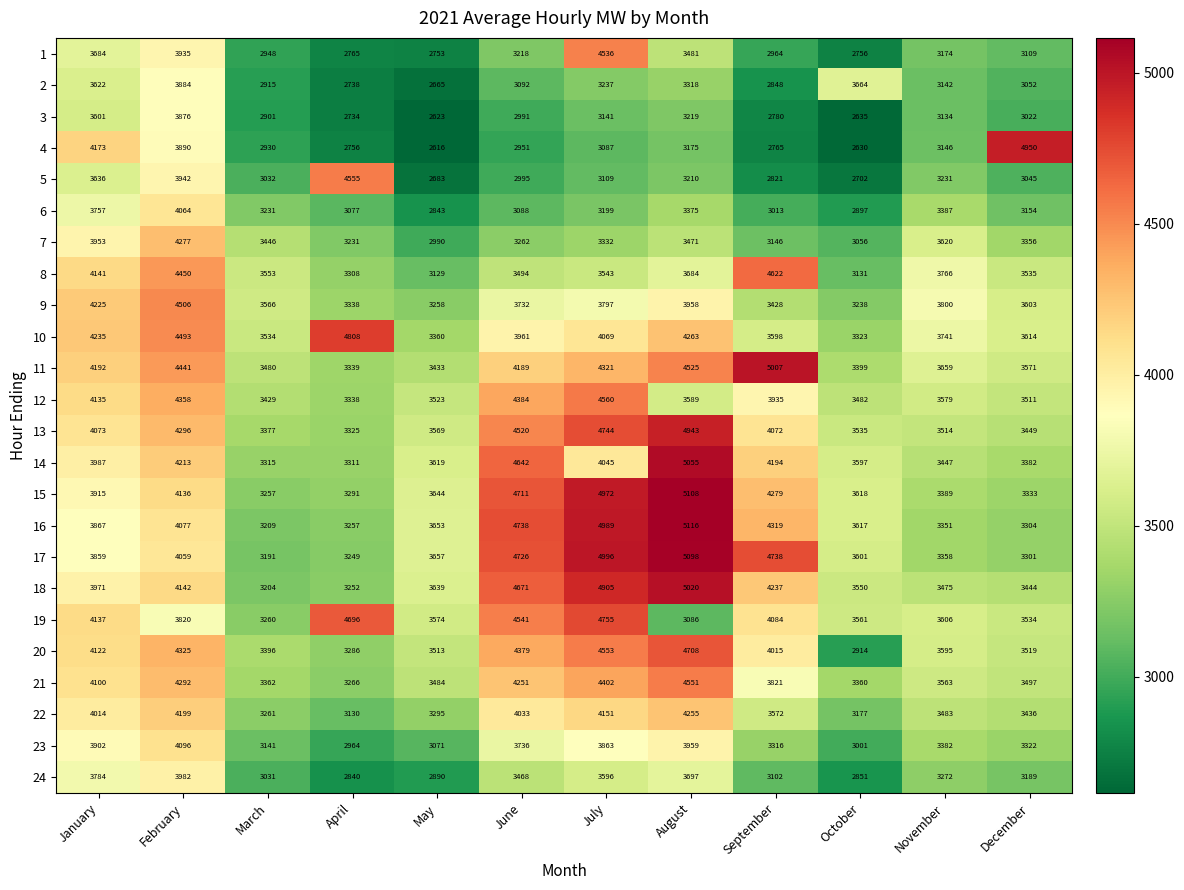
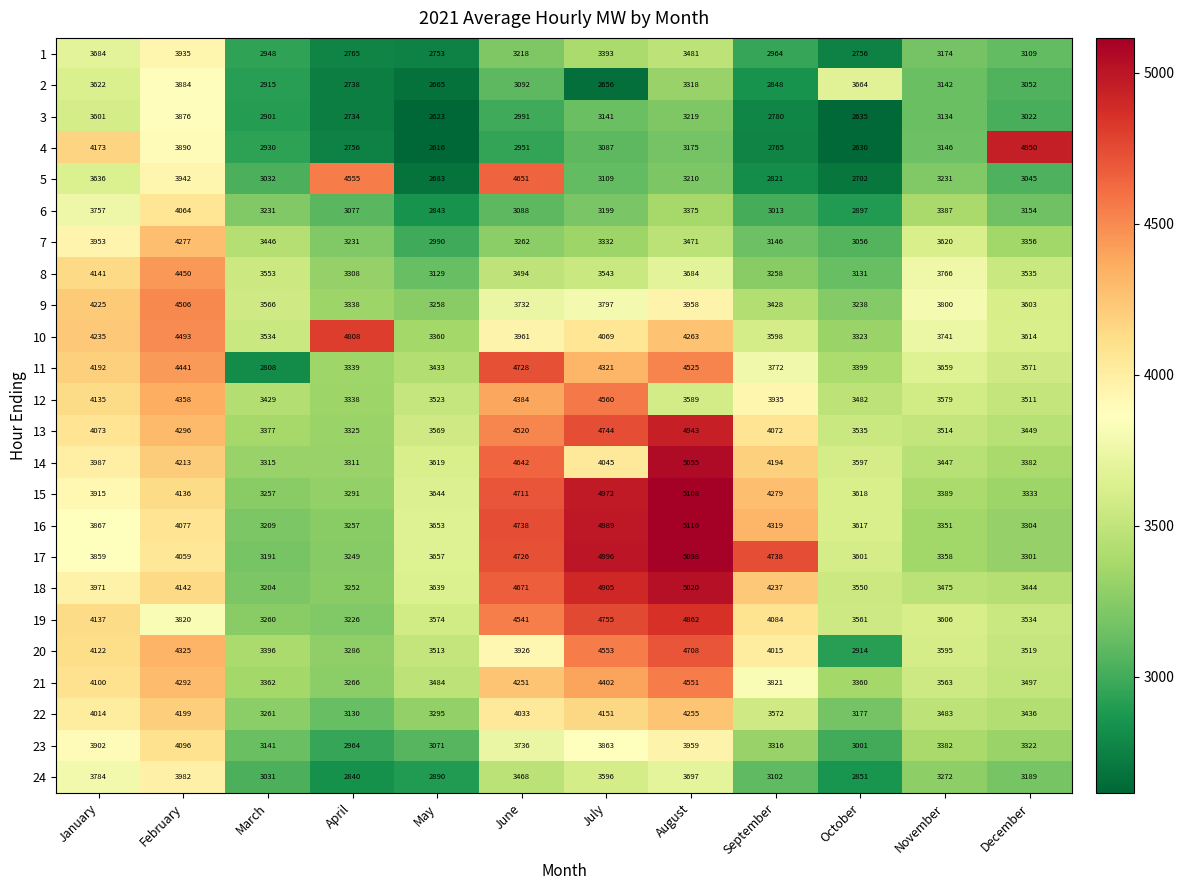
1, July: 4536 -> 3393
2, July: 3237 -> 2656
5, June: 2995 -> 4651
8, September: 4622 -> 3258
11, March: 3480 -> 2808
11, June: 4189 -> 4728
11, September: 5007 -> 3772
19, April: 4696 -> 3226
19, August: 3086 -> 4862
20, June: 4379 -> 3926
